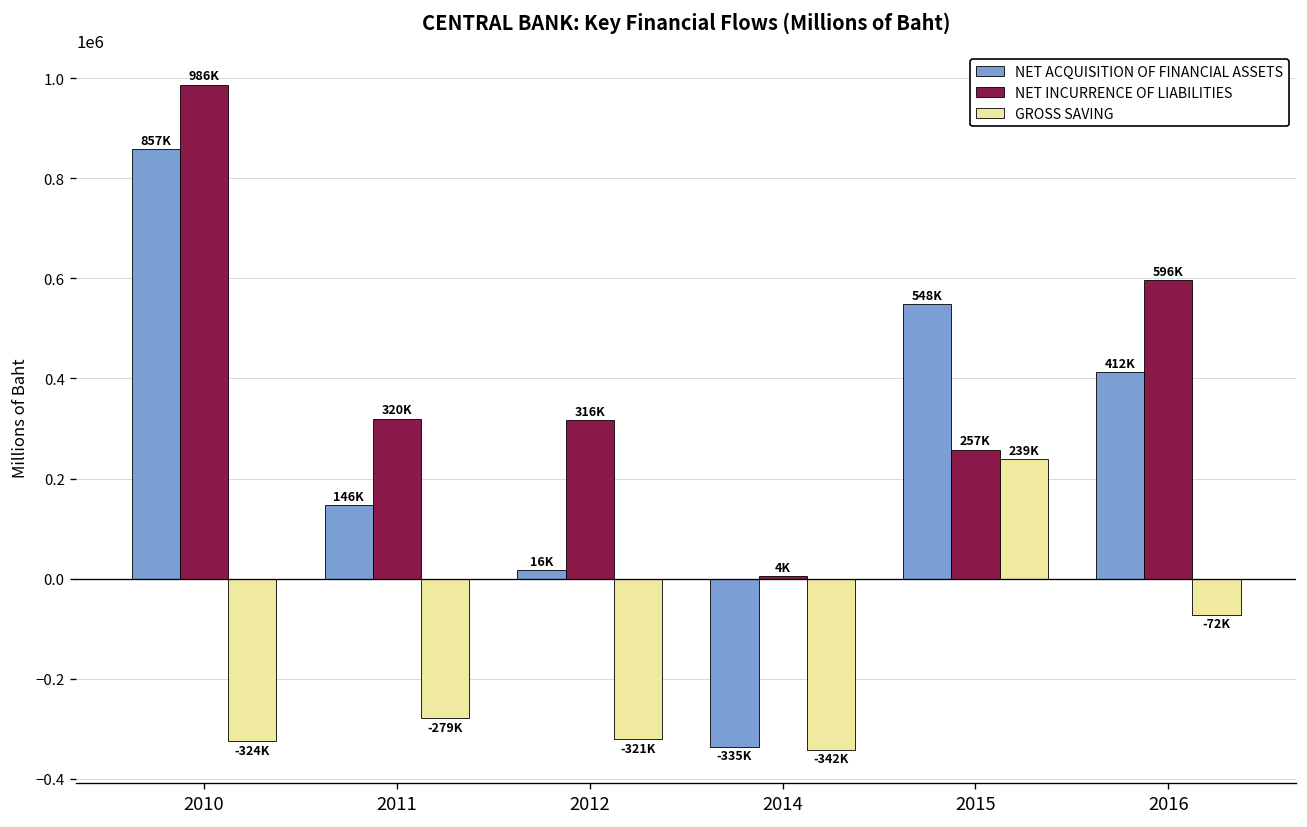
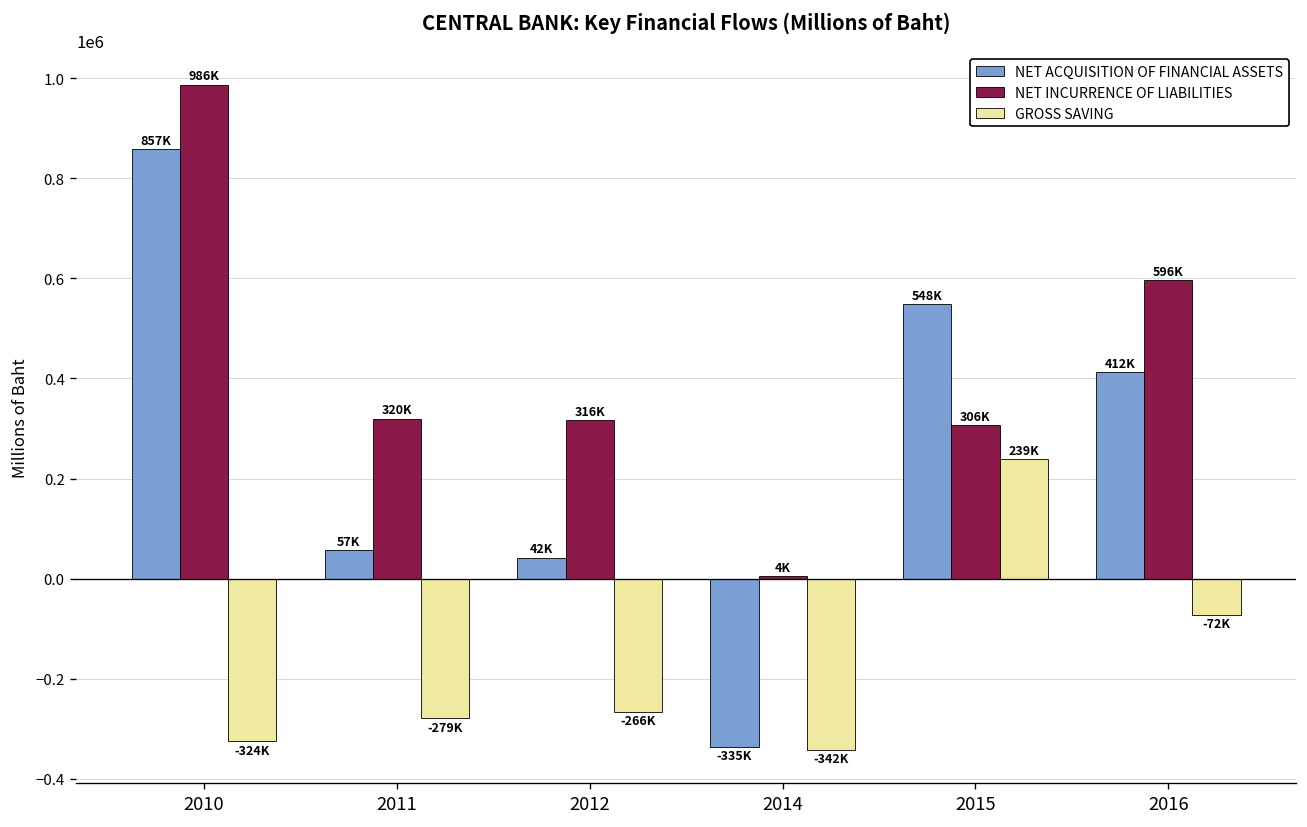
NET ACQUISITION OF FINANCIAL ASSETS, 2011: 146K -> 57K
NET ACQUISITION OF FINANCIAL ASSETS, 2012: 16K -> 42K
GROSS SAVING, 2012: -321K -> -266K
NET INCURRENCE OF LIABILITIES, 2015: 257K -> 306K
